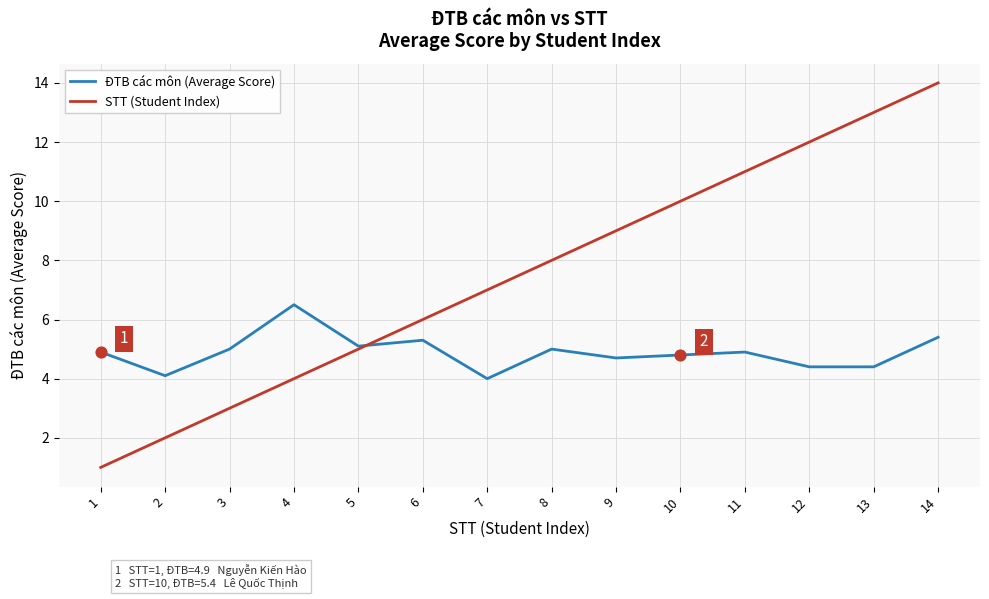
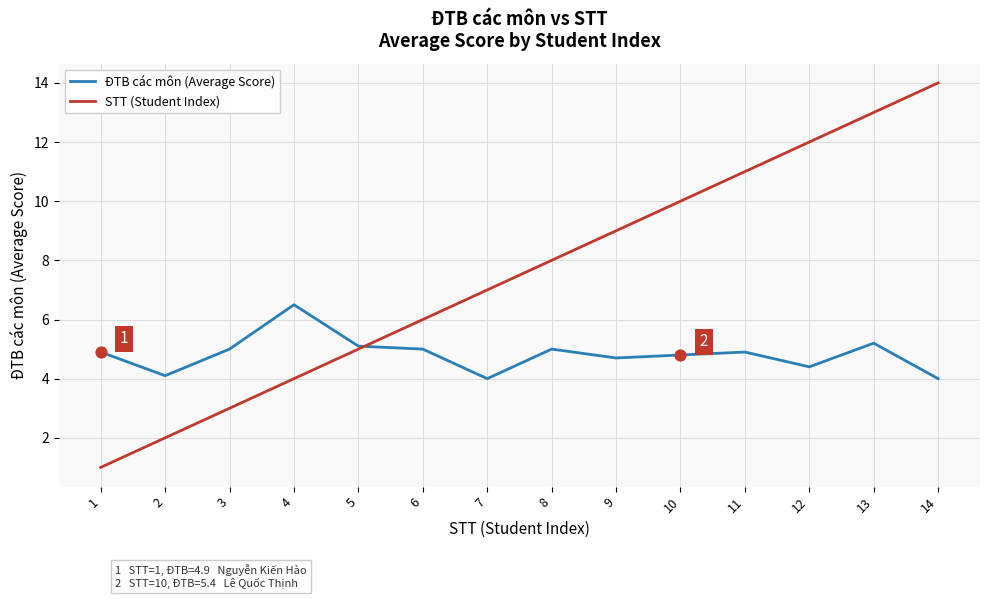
ĐTB các môn (Average Score), 6: 5.3 -> 5.0
ĐTB các môn (Average Score), 13: 4.4 -> 5.2
ĐTB các môn (Average Score), 14: 5.4 -> 4.0
